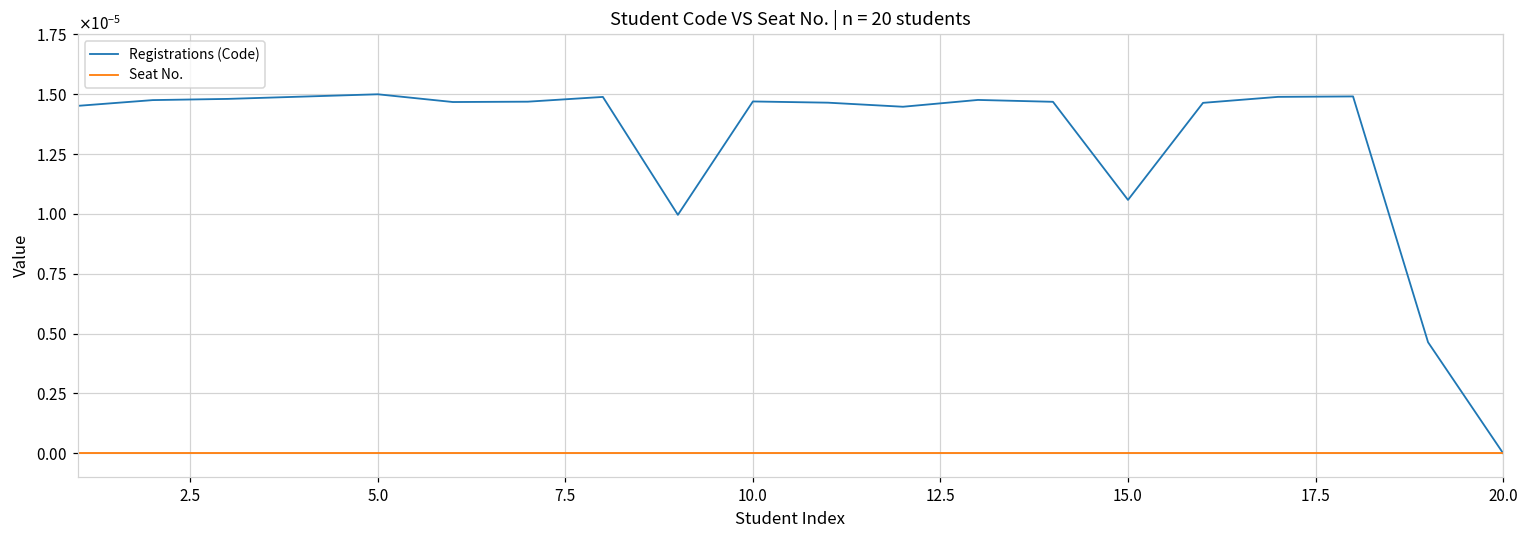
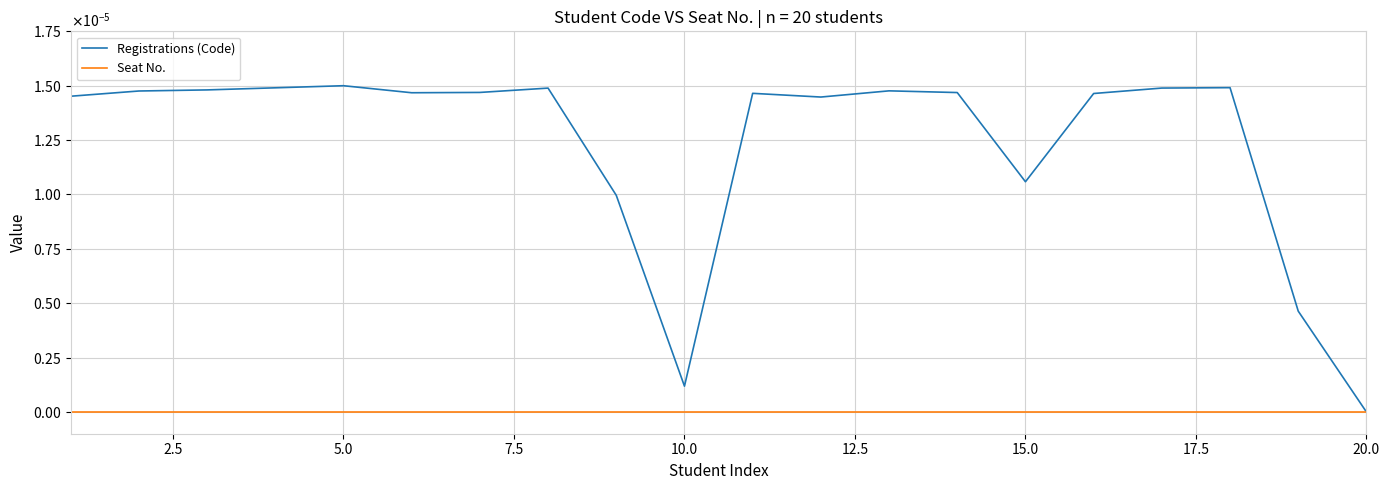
Registrations (Code), 10.0: 0.0000147 -> 0.0000012
